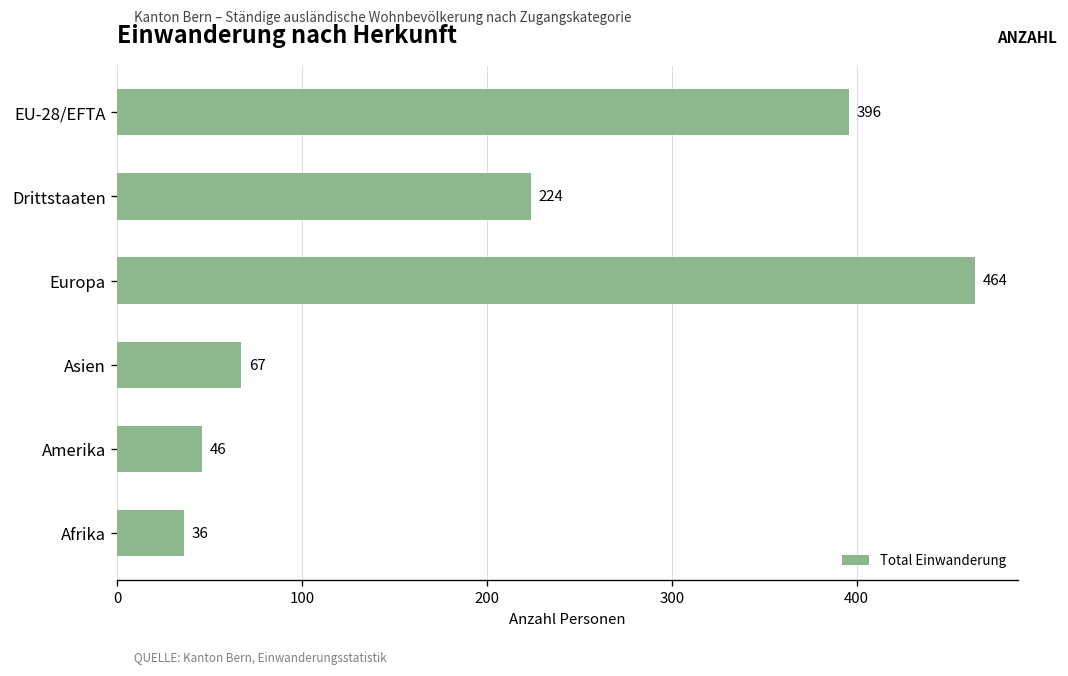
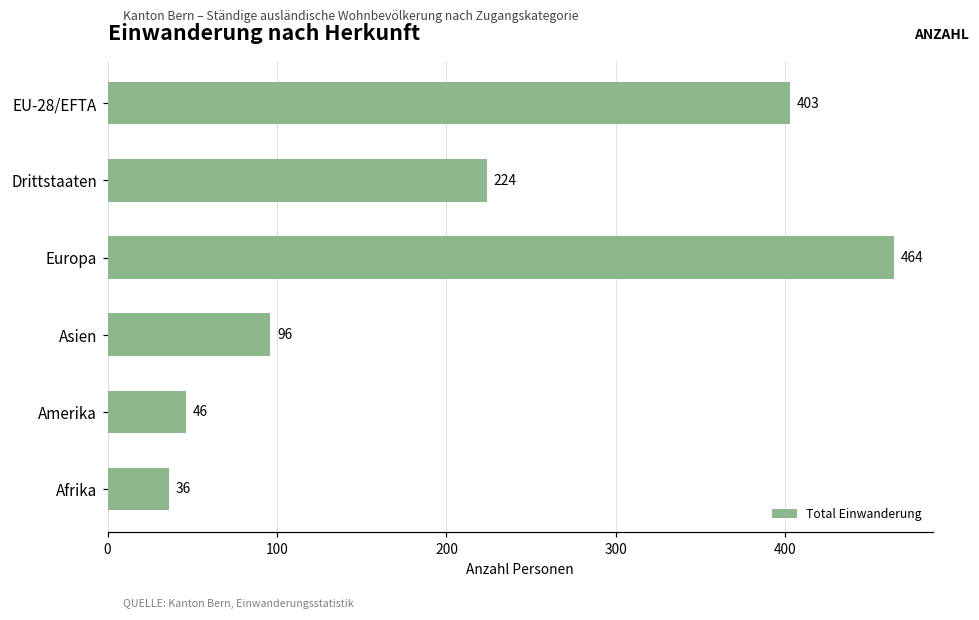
EU-28/EFTA: 396 -> 403
Asien: 67 -> 96
